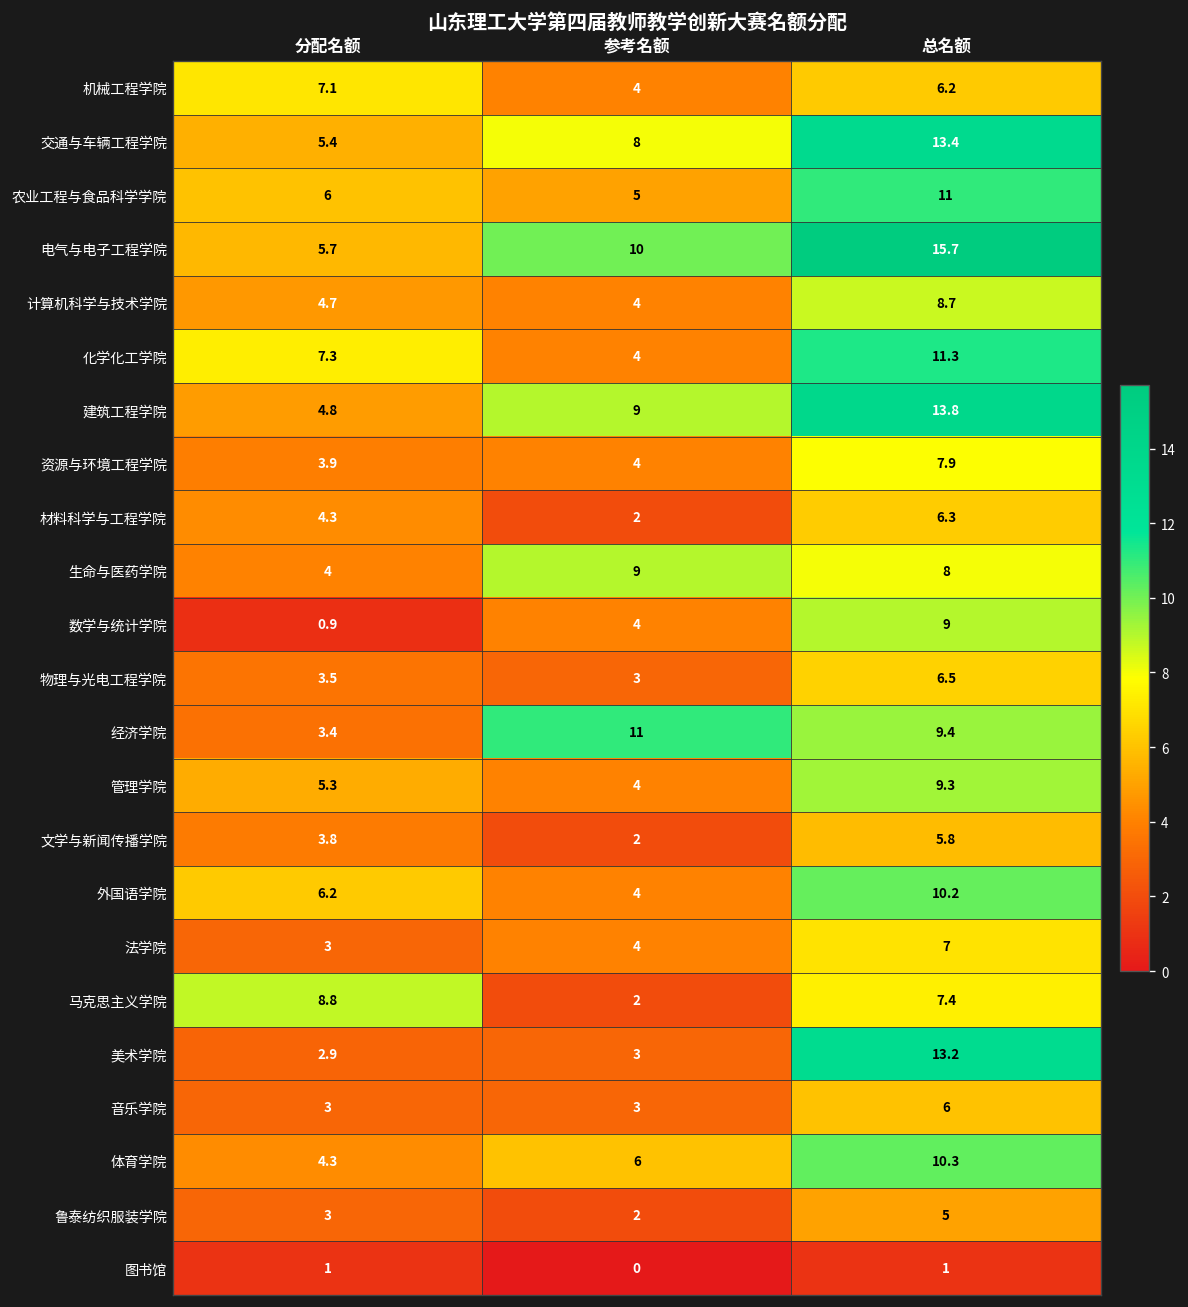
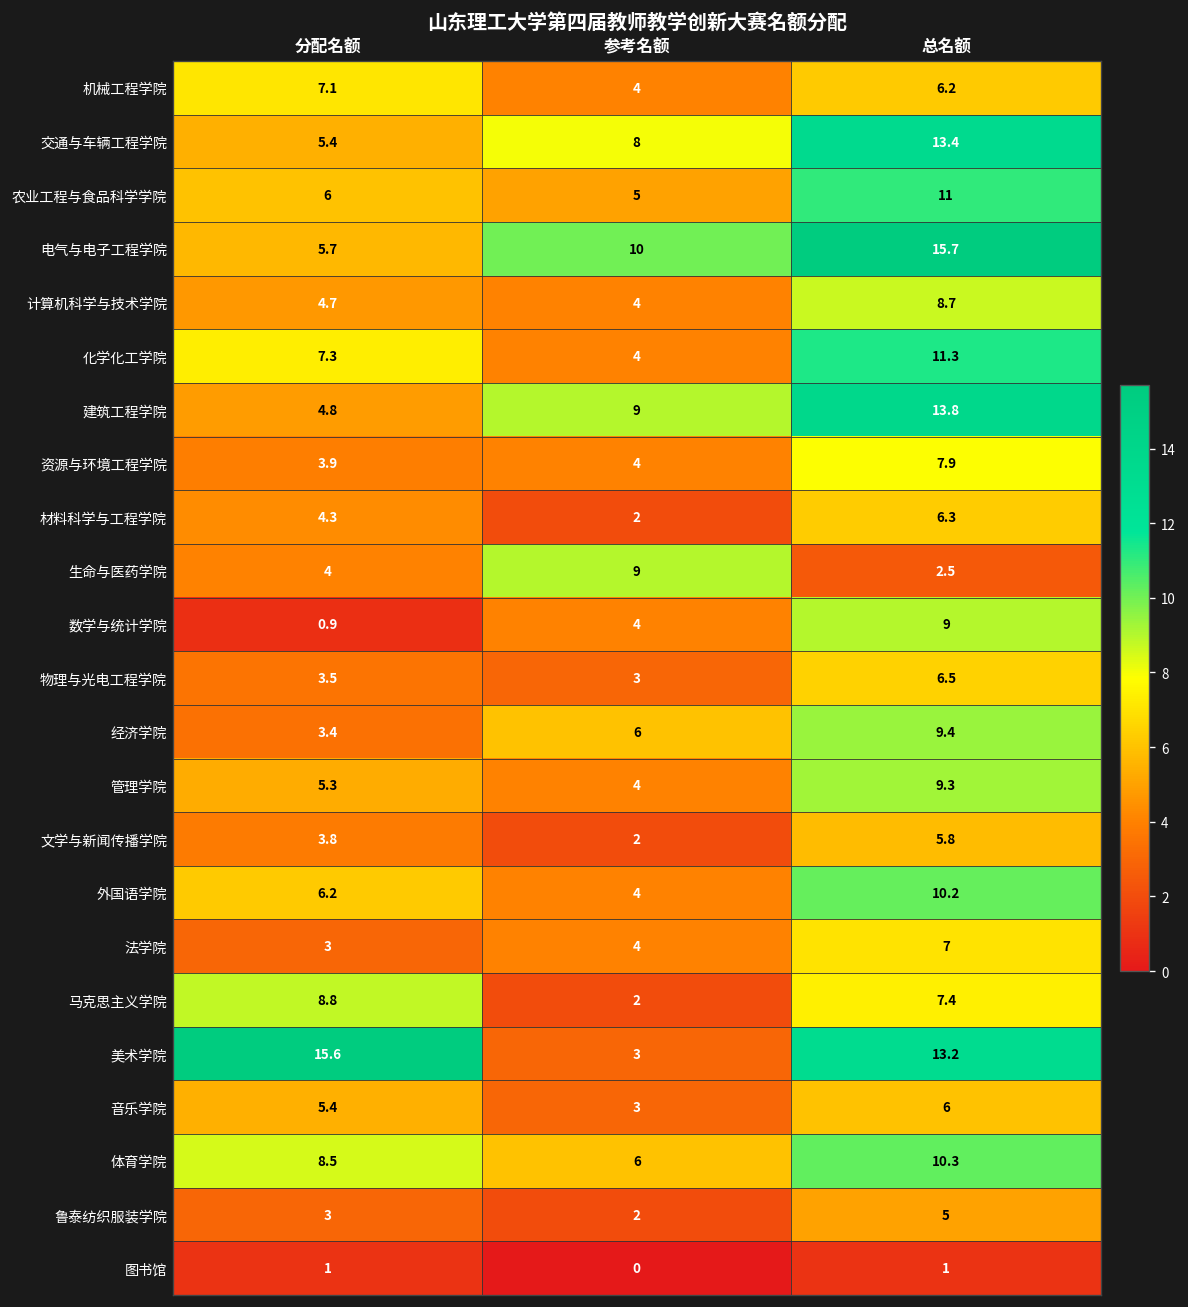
生命与医药学院, 总名额: 8 -> 2.5
经济学院, 参考名额: 11 -> 6
美术学院, 分配名额: 2.9 -> 15.6
音乐学院, 分配名额: 3 -> 5.4
体育学院, 分配名额: 4.3 -> 8.5
